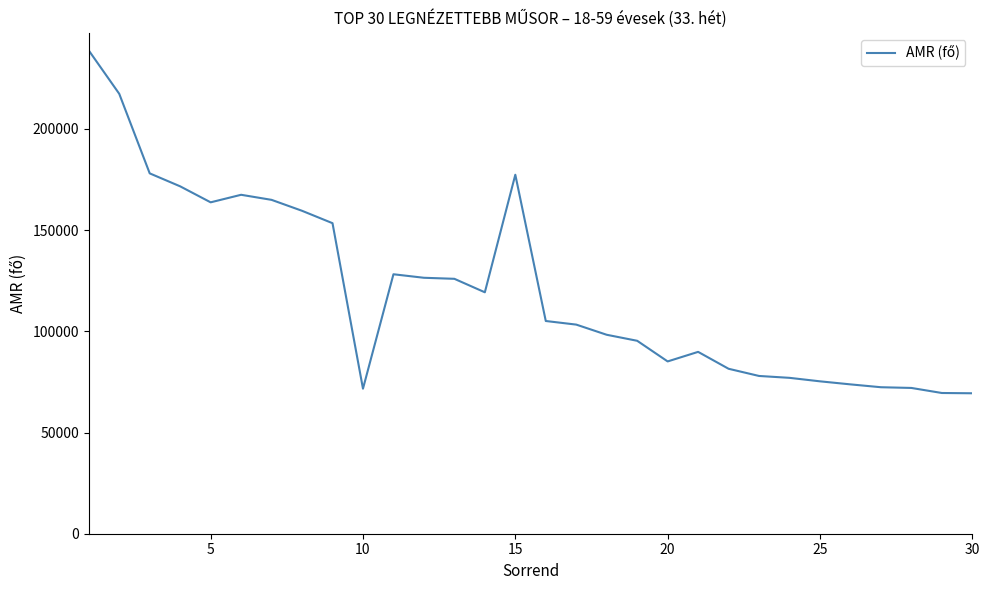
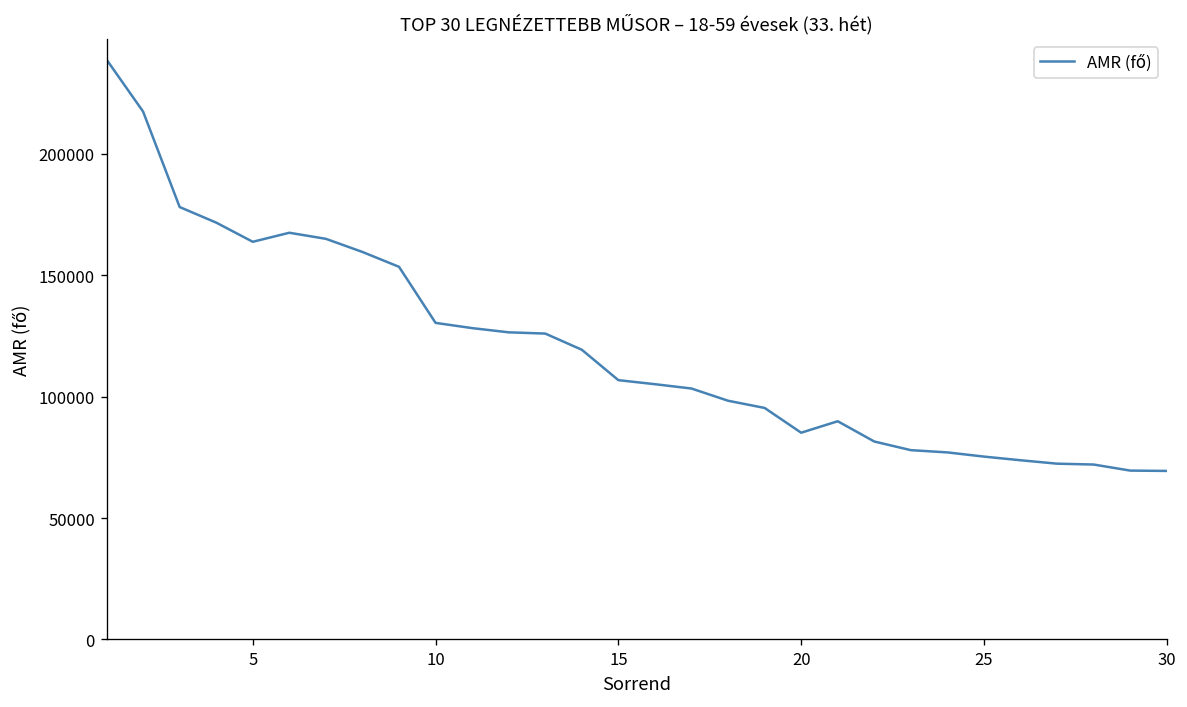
10: 72000 -> 130000
15: 177000 -> 107000
